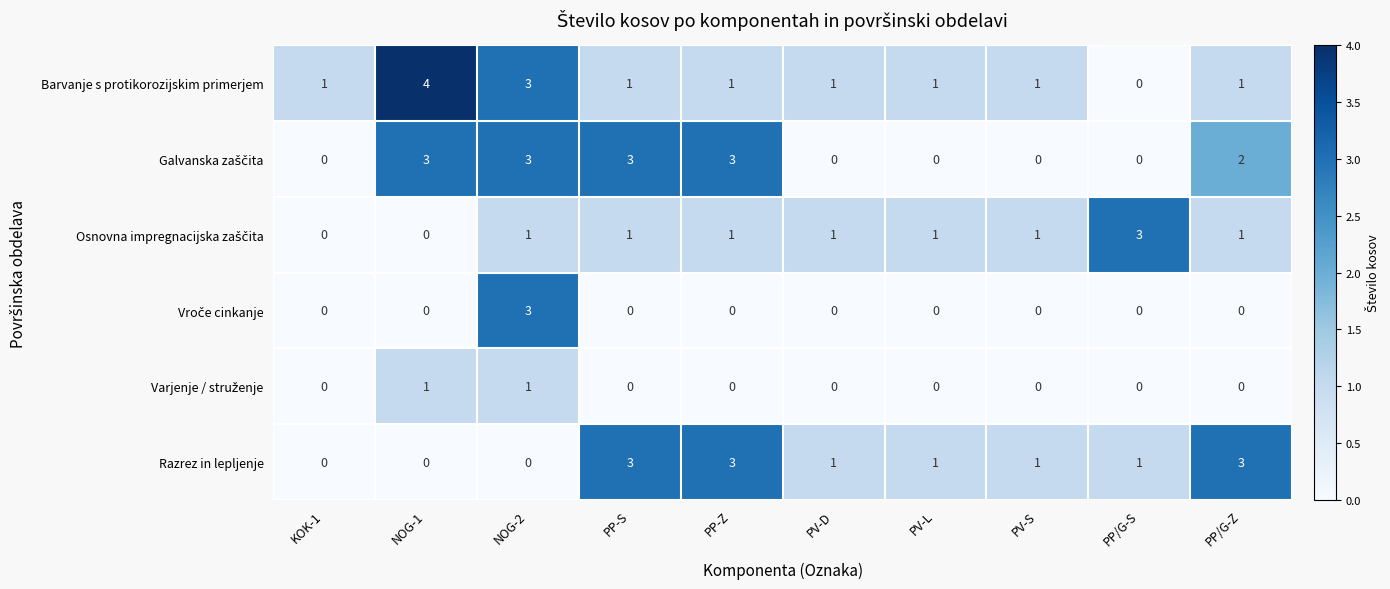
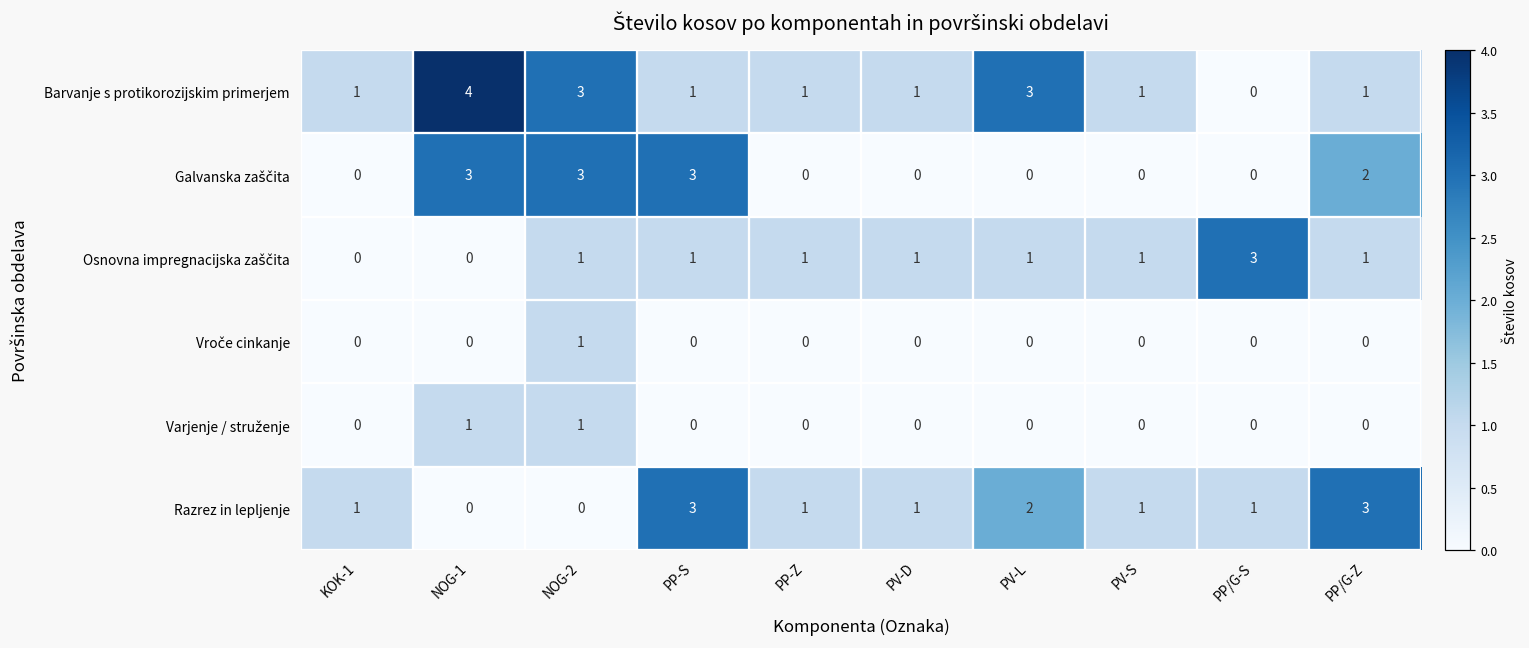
Barvanje s protikorozijskim primerjem, PV-L: 1 -> 3
Galvanska zaščita, PP-Z: 3 -> 0
Vroče cinkanje, NOG-2: 3 -> 1
Razrez in lepljenje, KOK-1: 0 -> 1
Razrez in lepljenje, PP-Z: 3 -> 1
Razrez in lepljenje, PV-L: 1 -> 2
